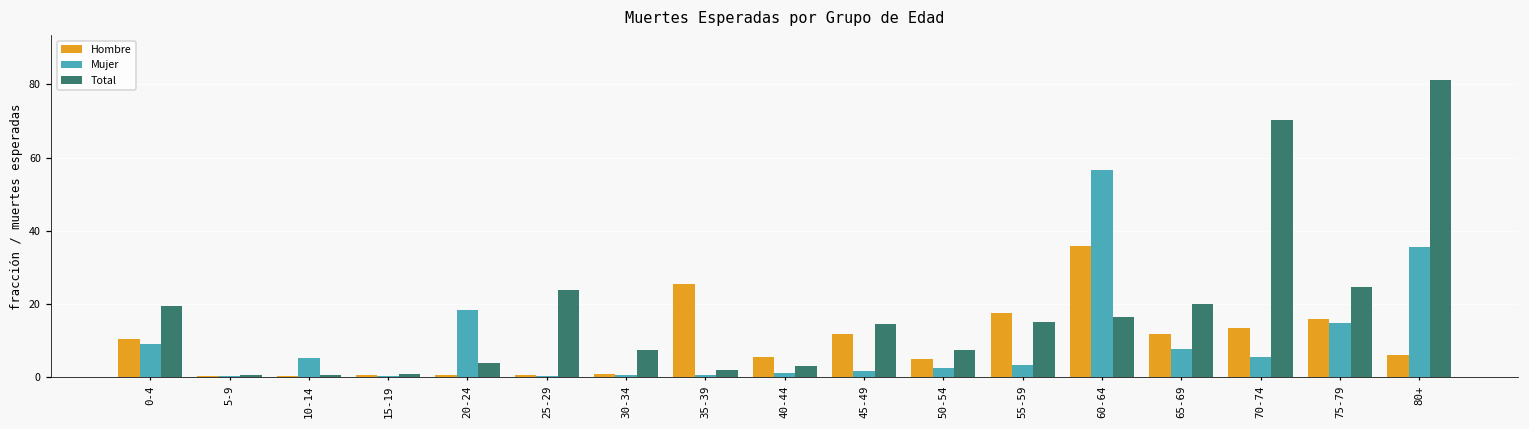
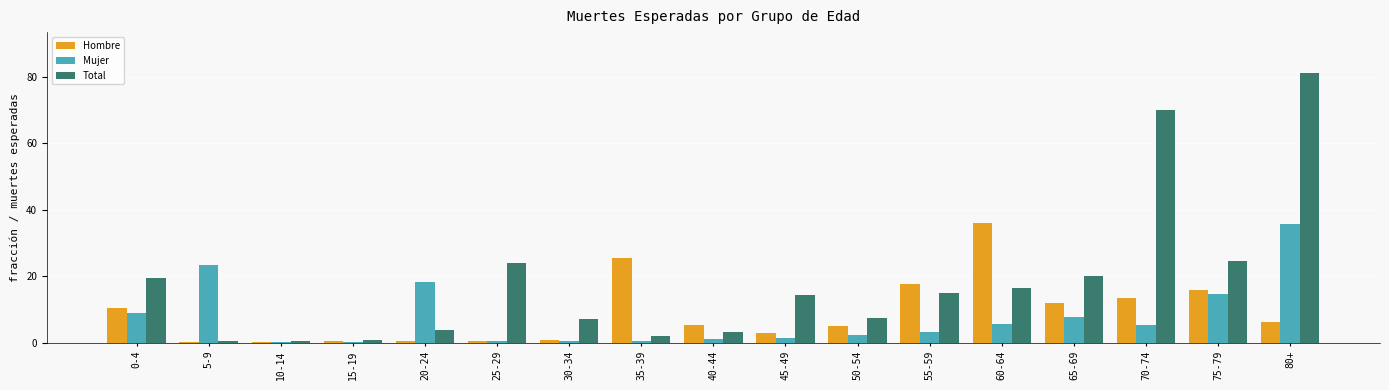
Mujer, 5-9: 0 -> 23
Mujer, 10-14: 5 -> 0
Hombre, 45-49: 12 -> 3
Mujer, 60-64: 57 -> 6
